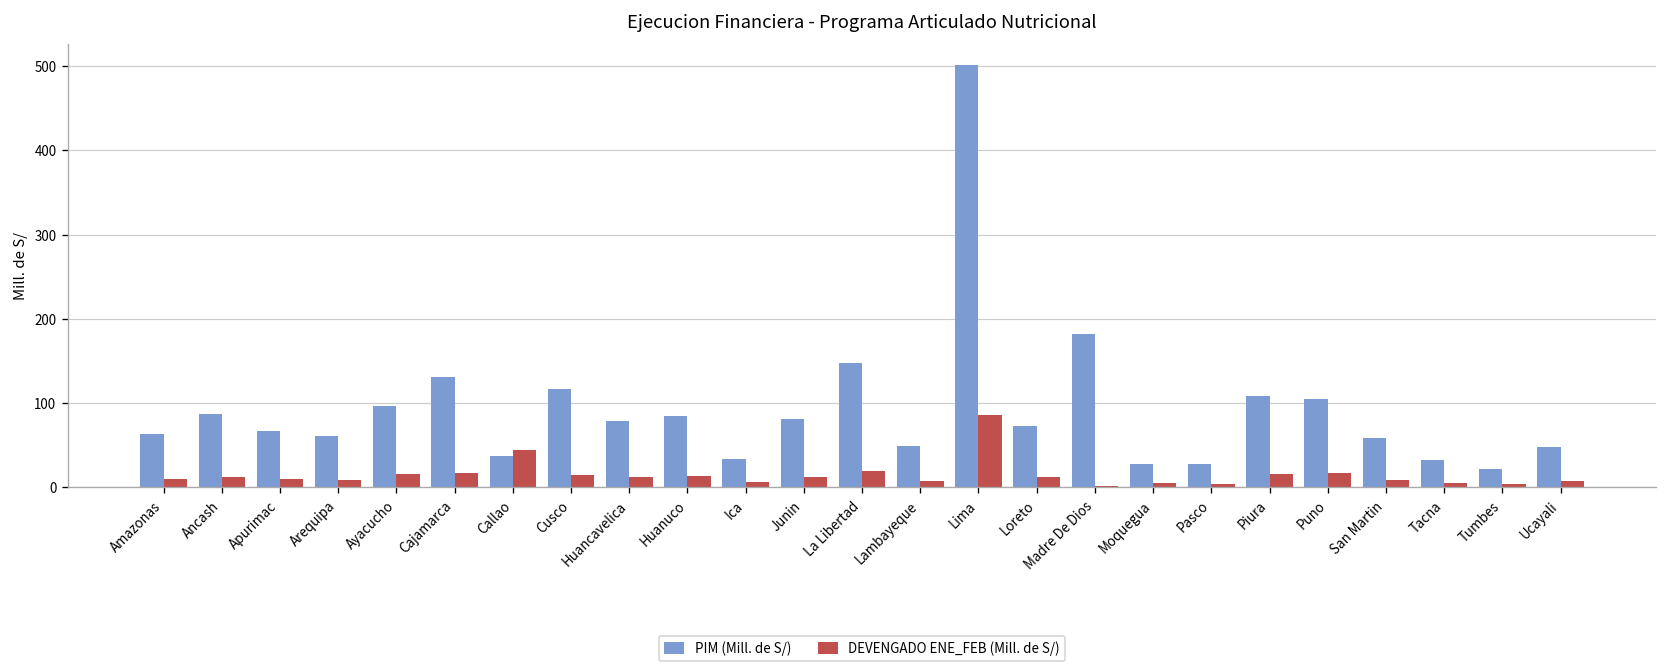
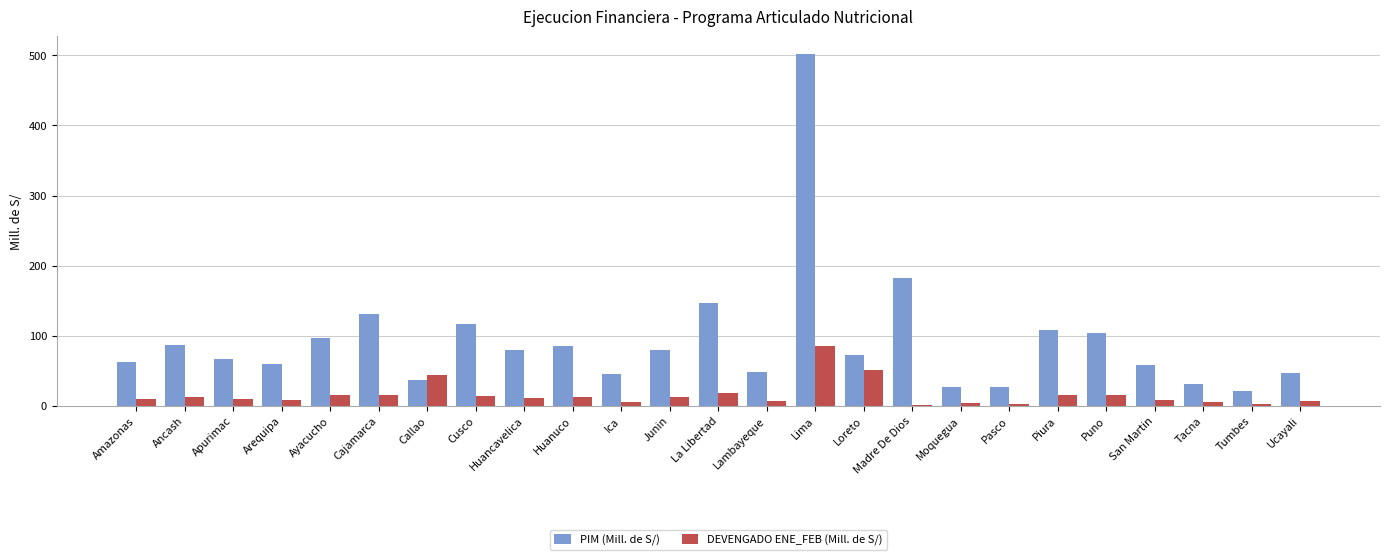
PIM (Mill. de S/), Ica: 30 -> 50
DEVENGADO ENE_FEB (Mill. de S/), Loreto: 10 -> 50
